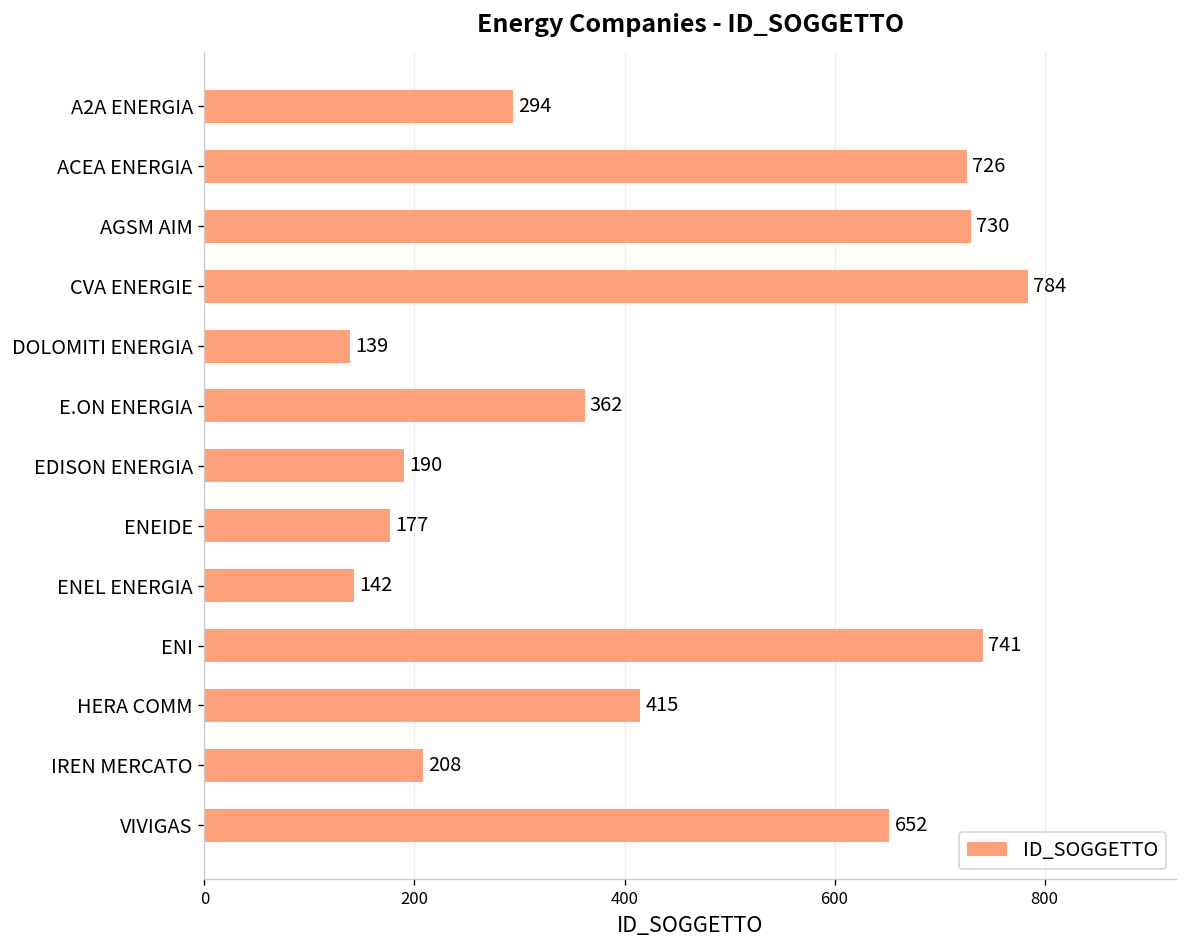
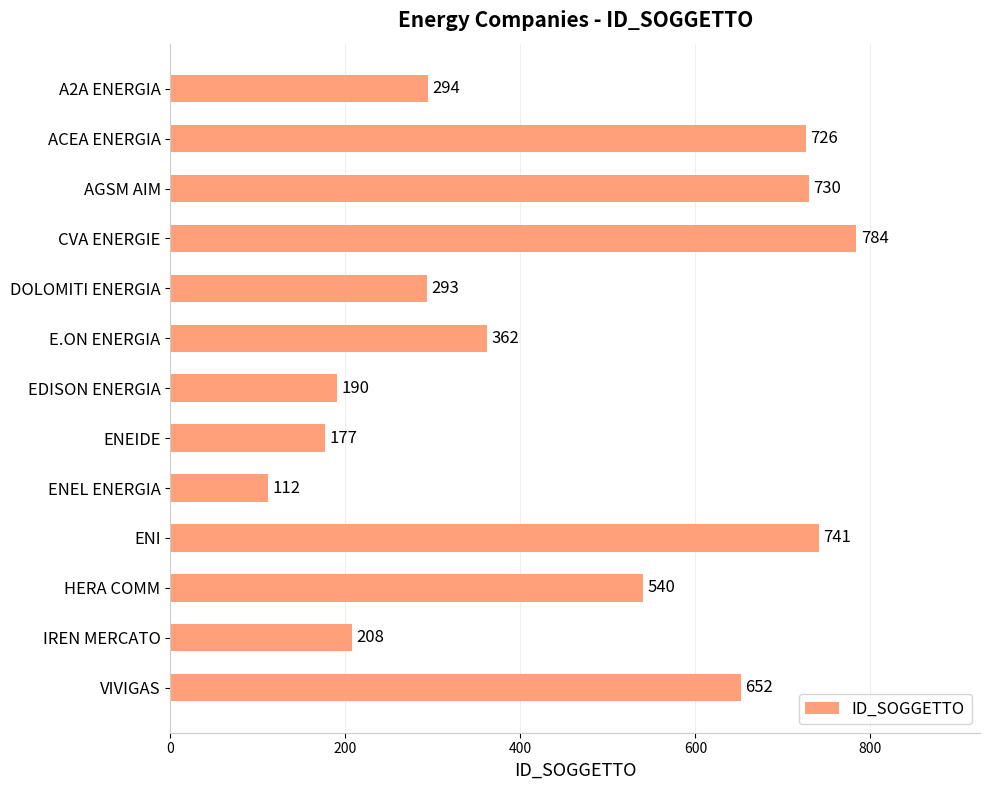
DOLOMITI ENERGIA: 139 -> 293
ENEL ENERGIA: 142 -> 112
HERA COMM: 415 -> 540
